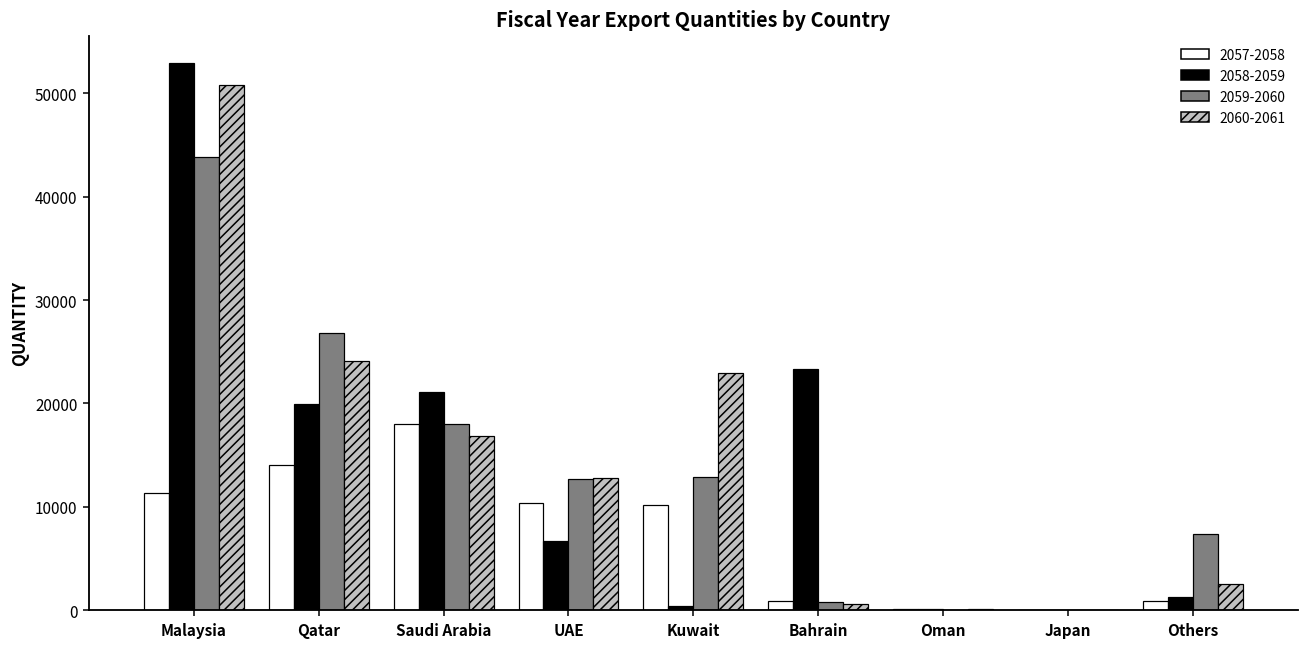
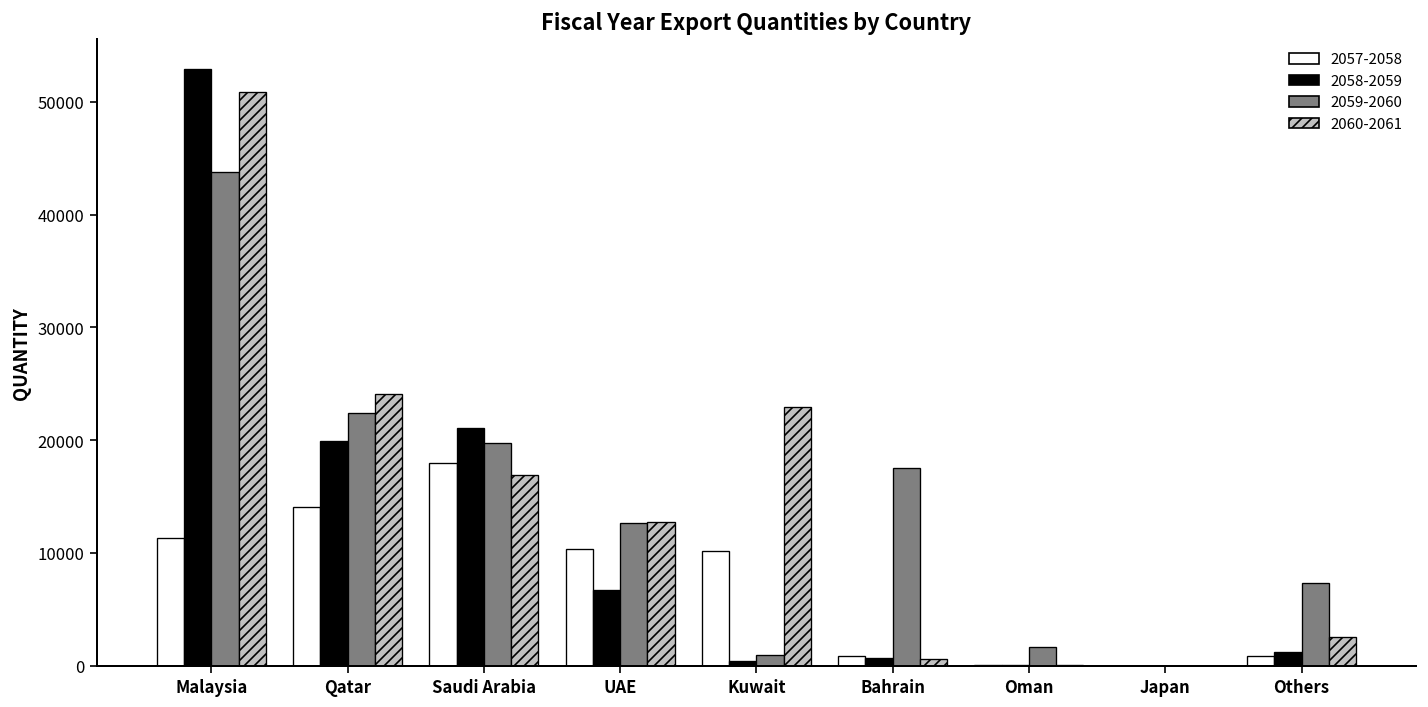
2059-2060, Qatar: 27000 -> 22000
2059-2060, Saudi Arabia: 18000 -> 20000
2059-2060, Kuwait: 13000 -> 1000
2058-2059, Bahrain: 23000 -> 1000
2059-2060, Bahrain: 1000 -> 18000
2059-2060, Oman: 0 -> 2000
